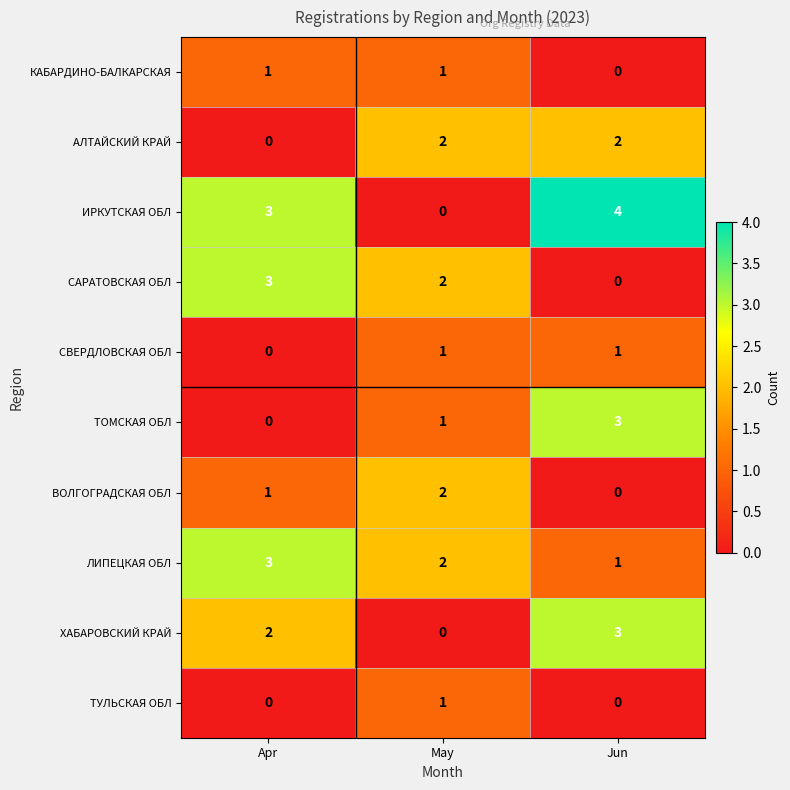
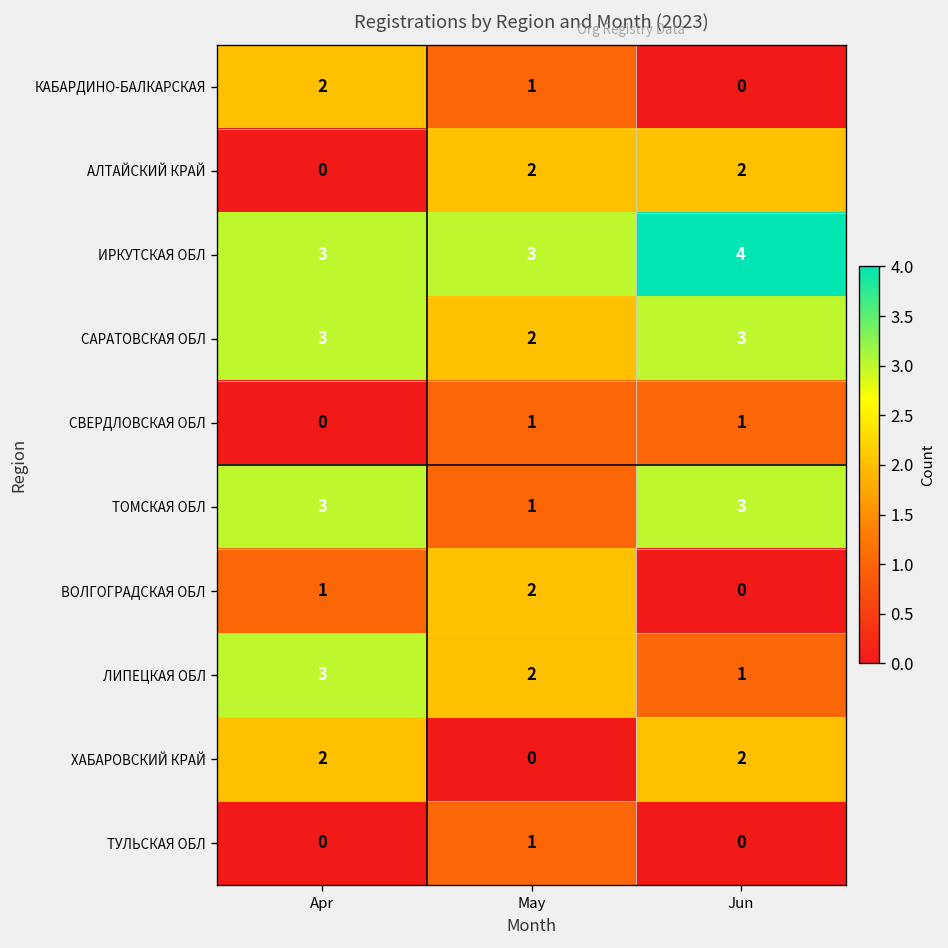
КАБАРДИНО-БАЛКАРСКАЯ, Apr: 1 -> 2
ИРКУТСКАЯ ОБЛ, May: 0 -> 3
САРАТОВСКАЯ ОБЛ, Jun: 0 -> 3
ТОМСКАЯ ОБЛ, Apr: 0 -> 3
ХАБАРОВСКИЙ КРАЙ, Jun: 3 -> 2
